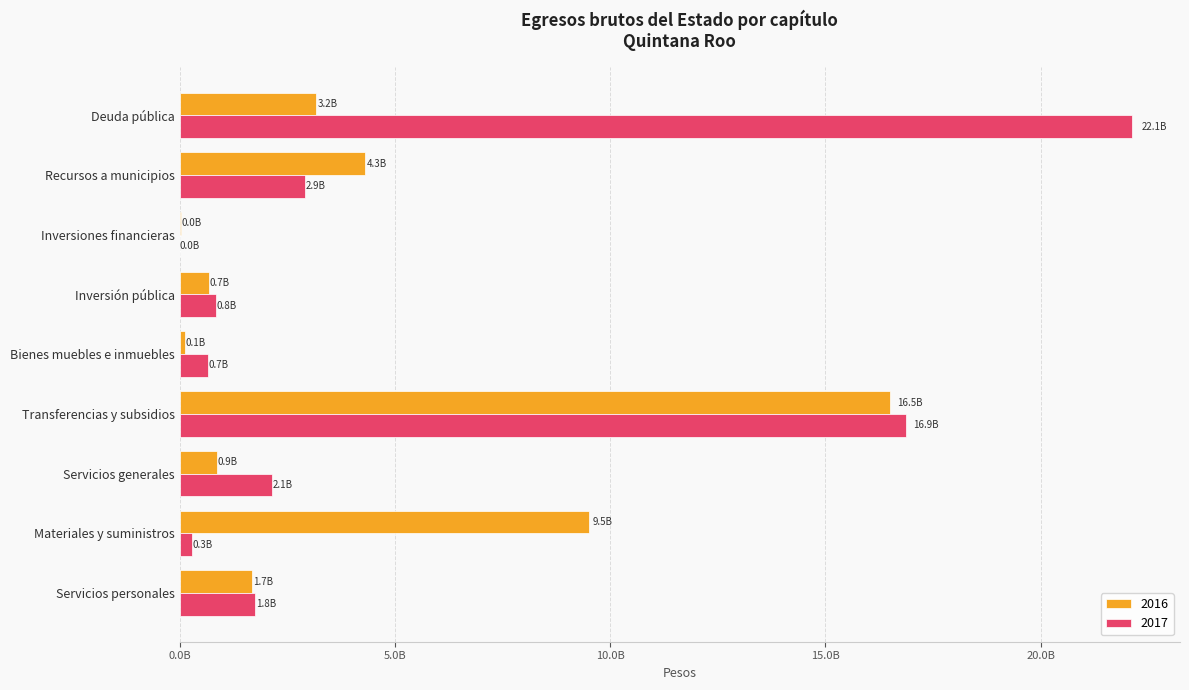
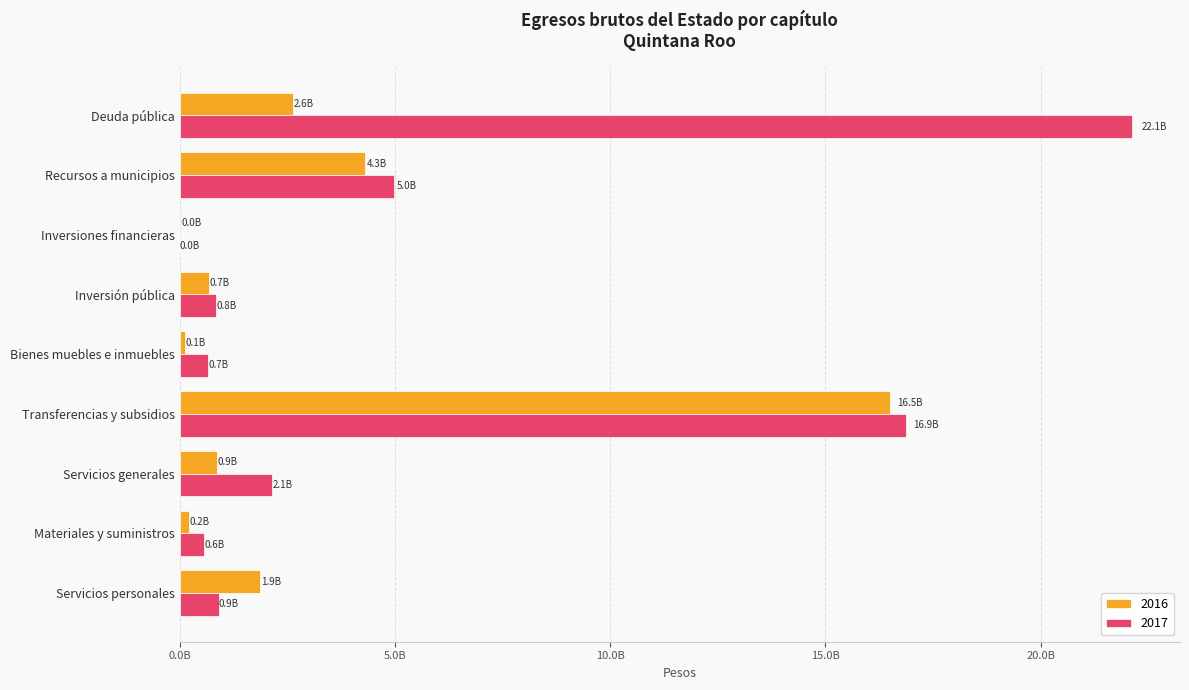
2016, Deuda pública: 3.2B -> 2.6B
2017, Recursos a municipios: 2.9B -> 5.0B
2016, Materiales y suministros: 9.5B -> 0.2B
2017, Materiales y suministros: 0.3B -> 0.6B
2016, Servicios personales: 1.7B -> 1.9B
2017, Servicios personales: 1.8B -> 0.9B
